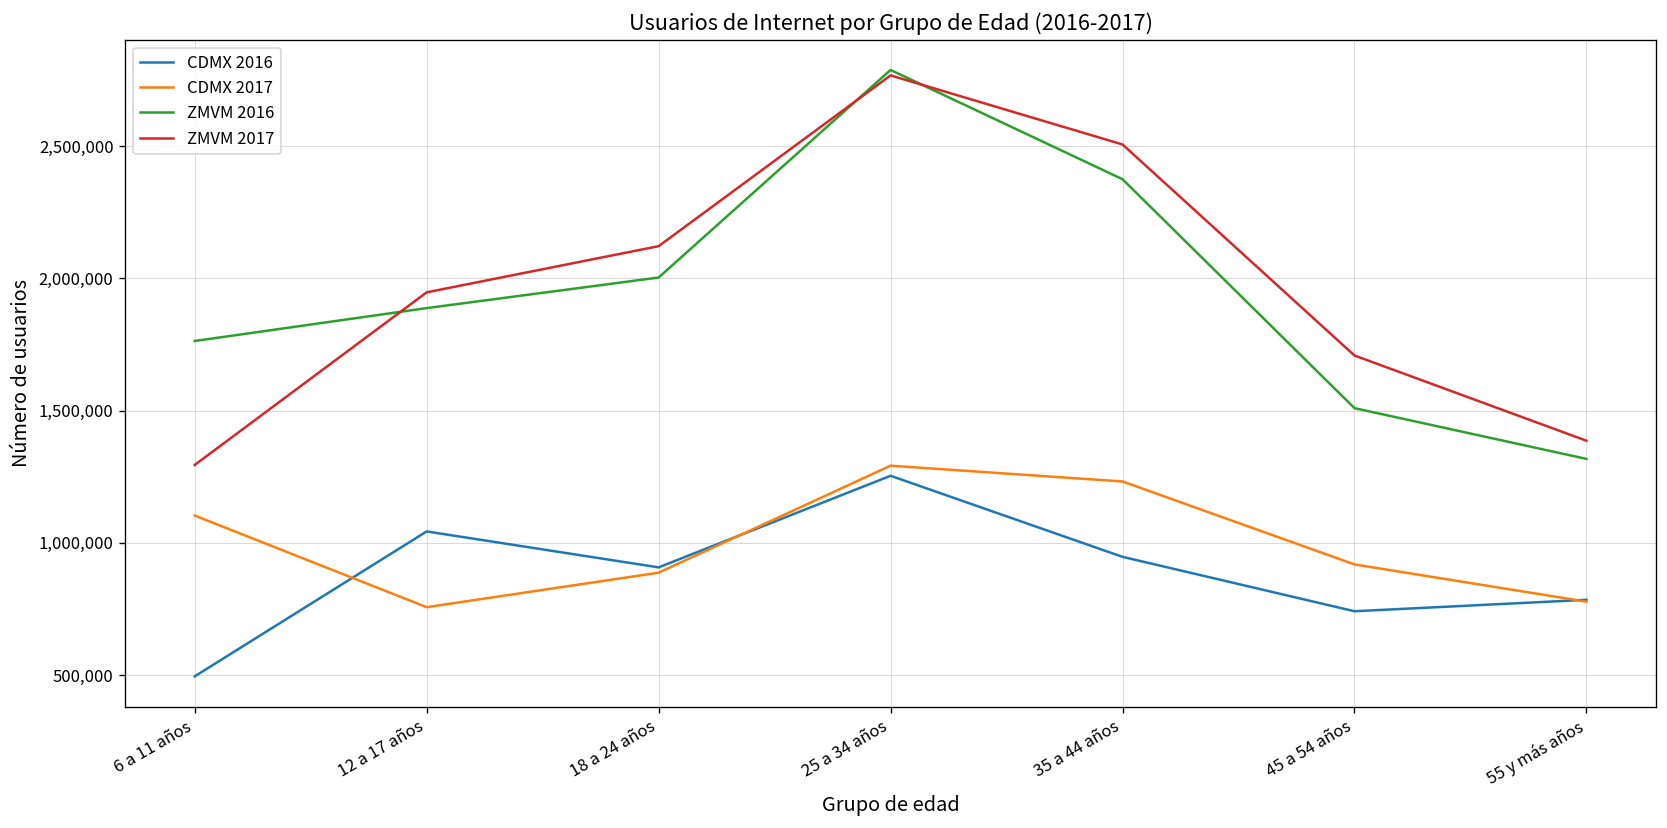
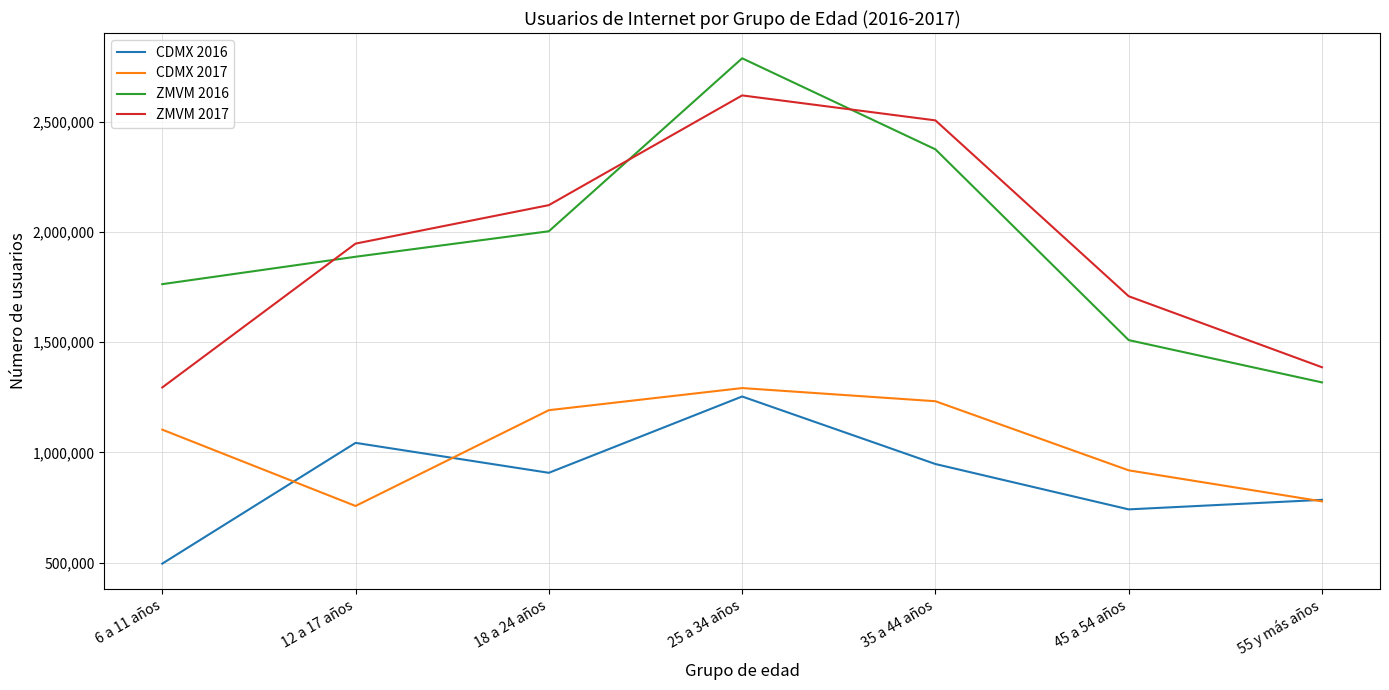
CDMX 2017, 18 a 24 años: 890,000 -> 1,190,000
ZMVM 2017, 25 a 34 años: 2,770,000 -> 2,620,000
